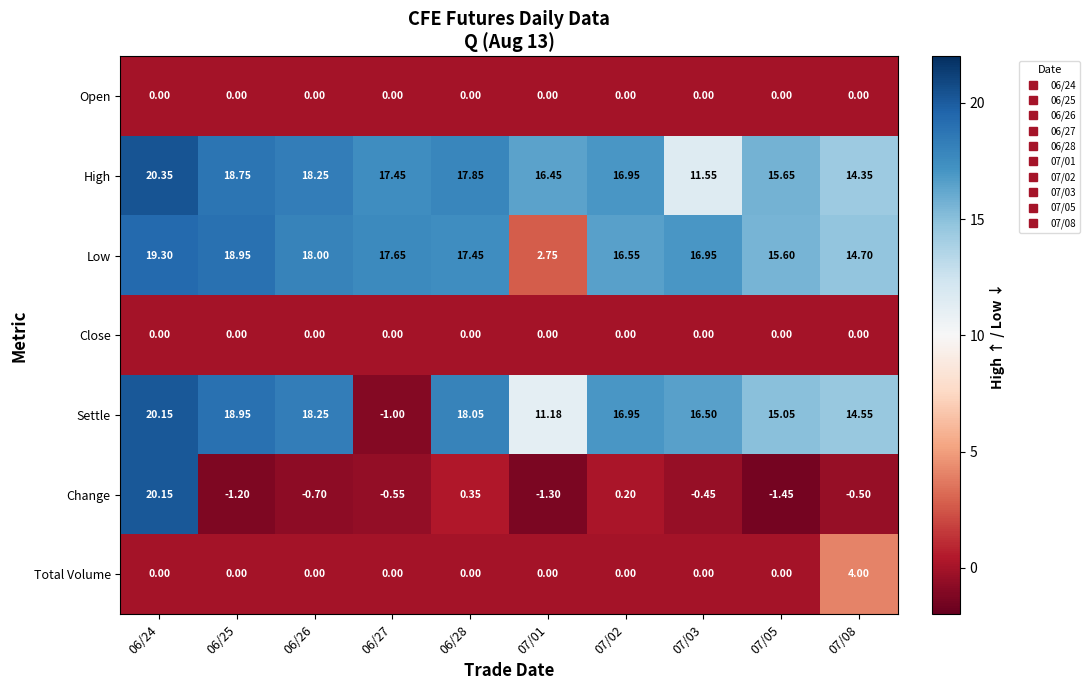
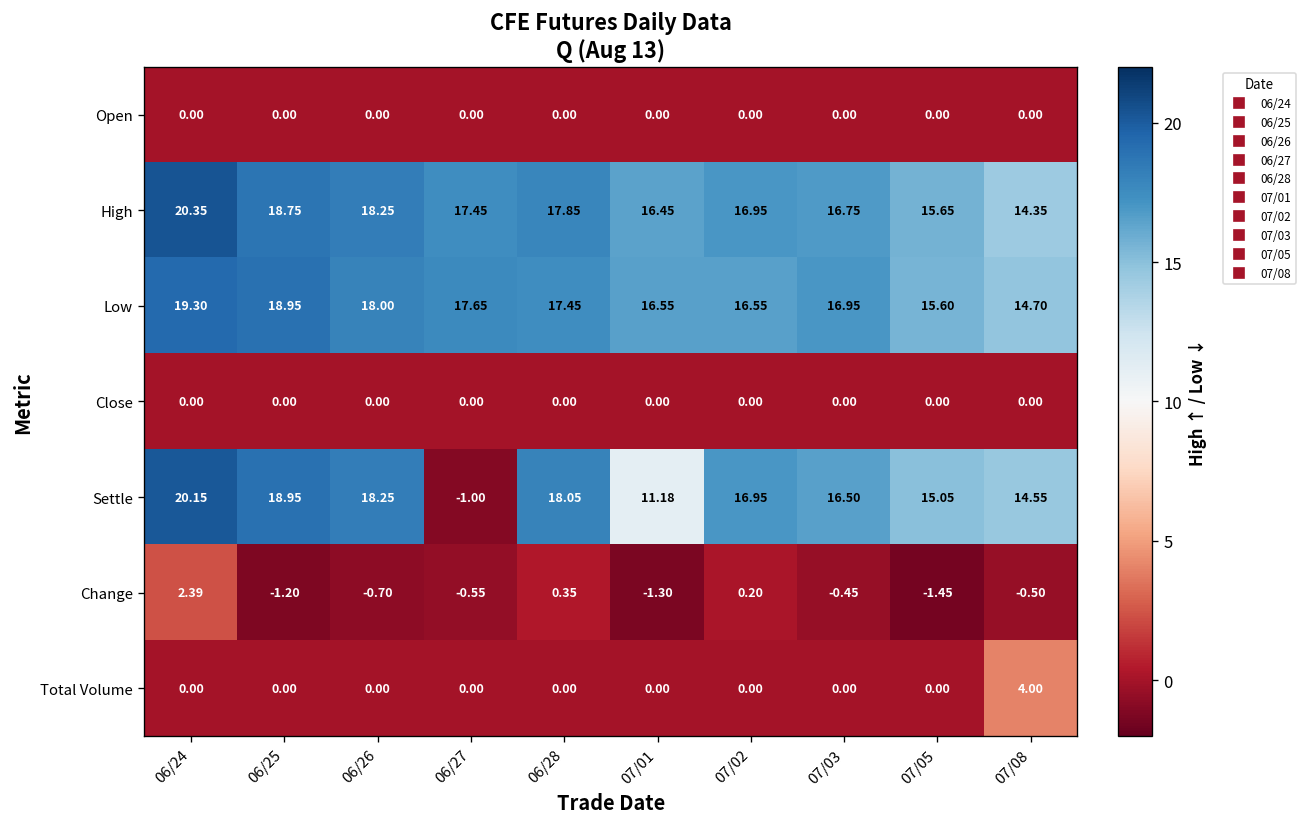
High, 07/03: 11.55 -> 16.75
Low, 07/01: 2.75 -> 16.55
Change, 06/24: 20.15 -> 2.39
